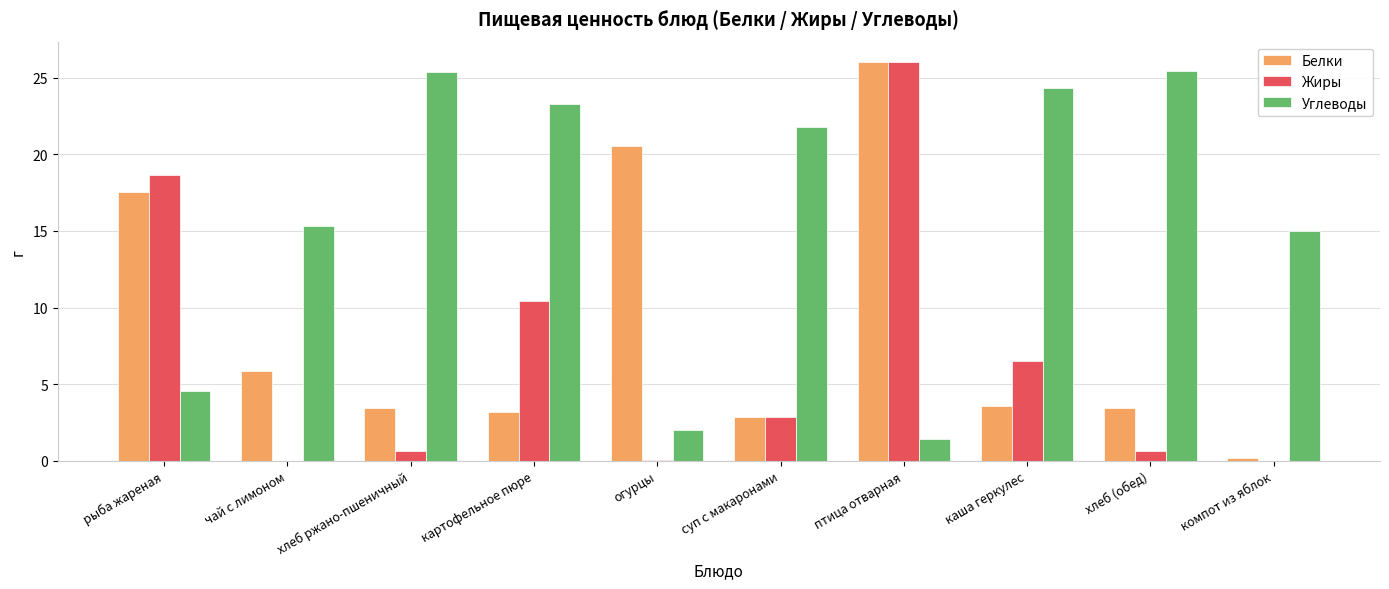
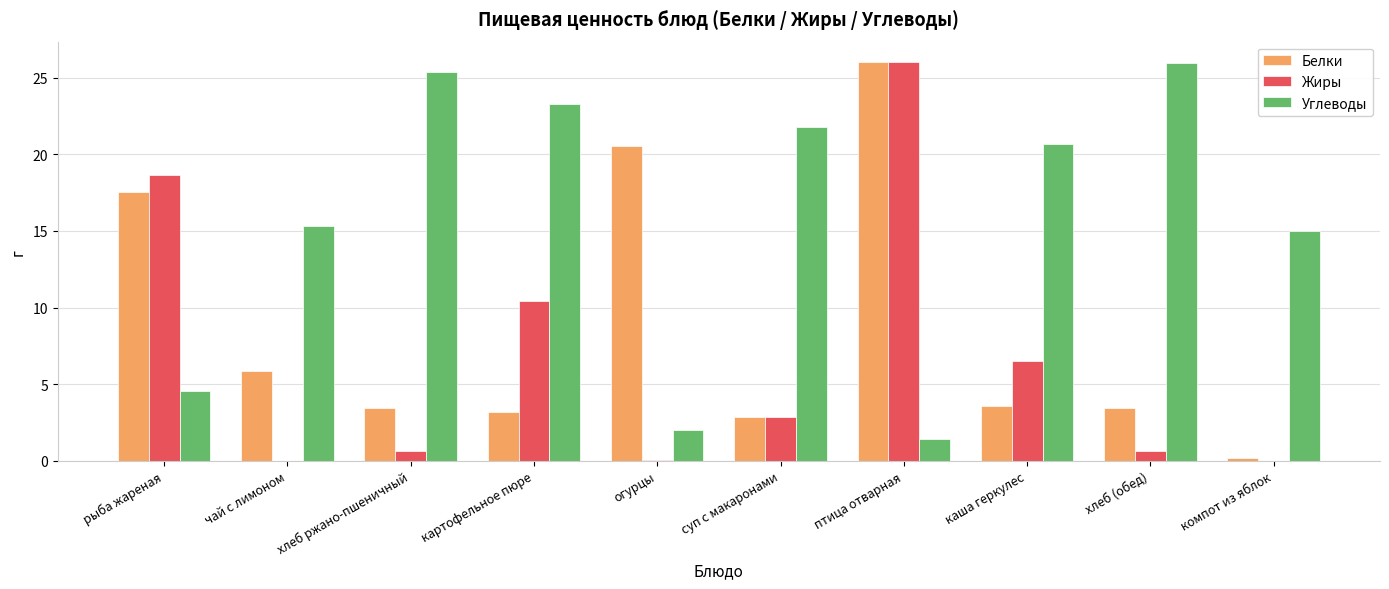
Углеводы, каша геркулес: 24.3 -> 20.7
Углеводы, хлеб (обед): 25.4 -> 26.0
